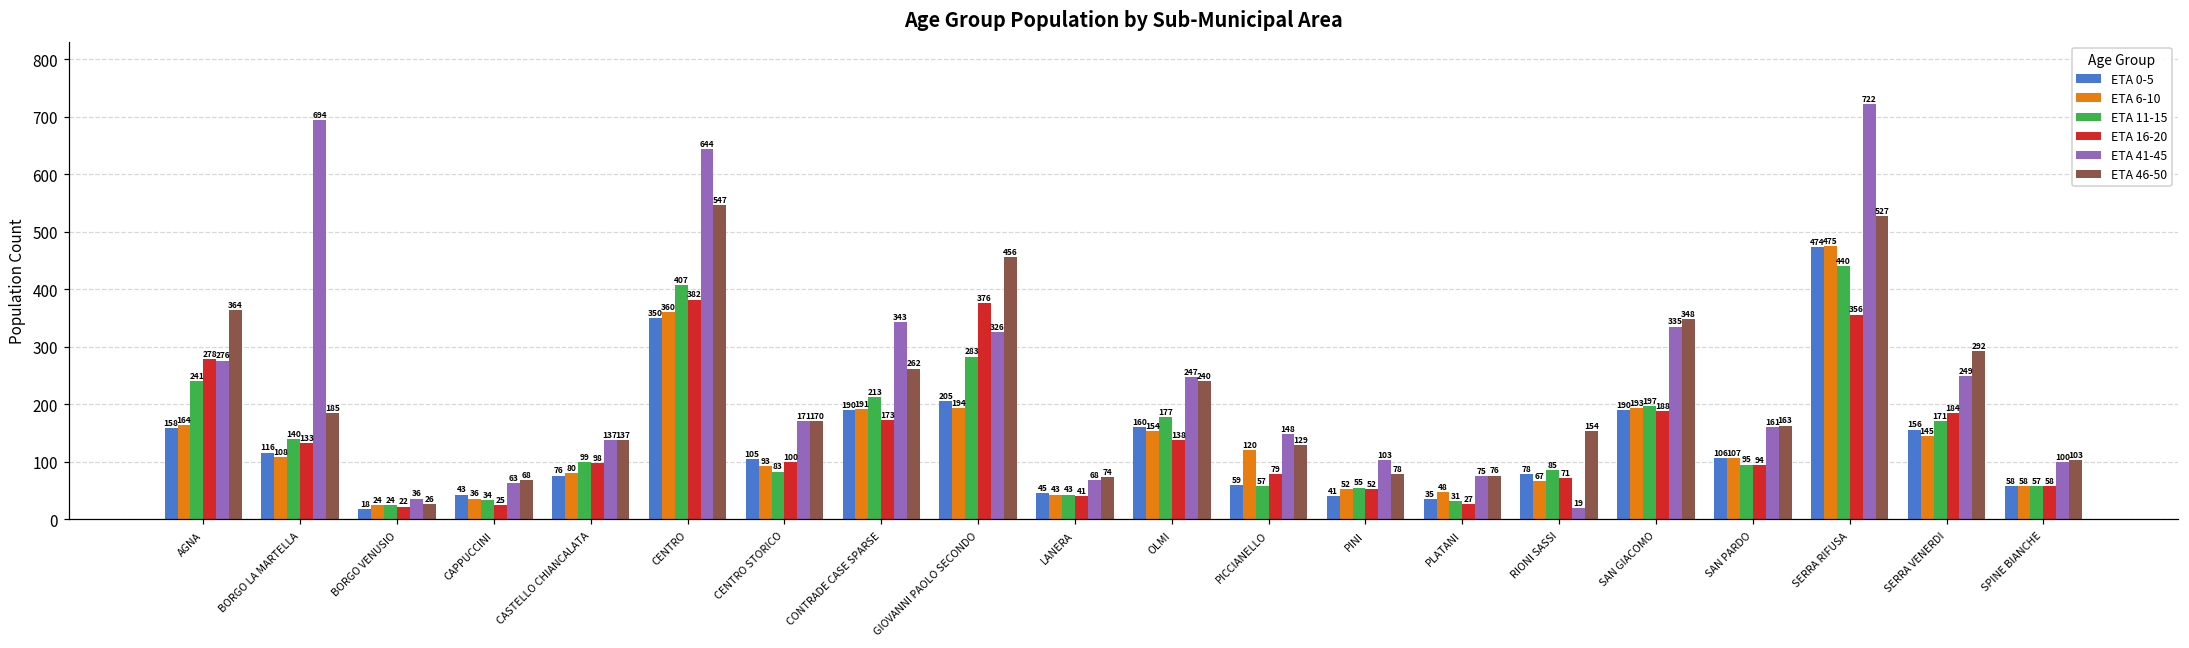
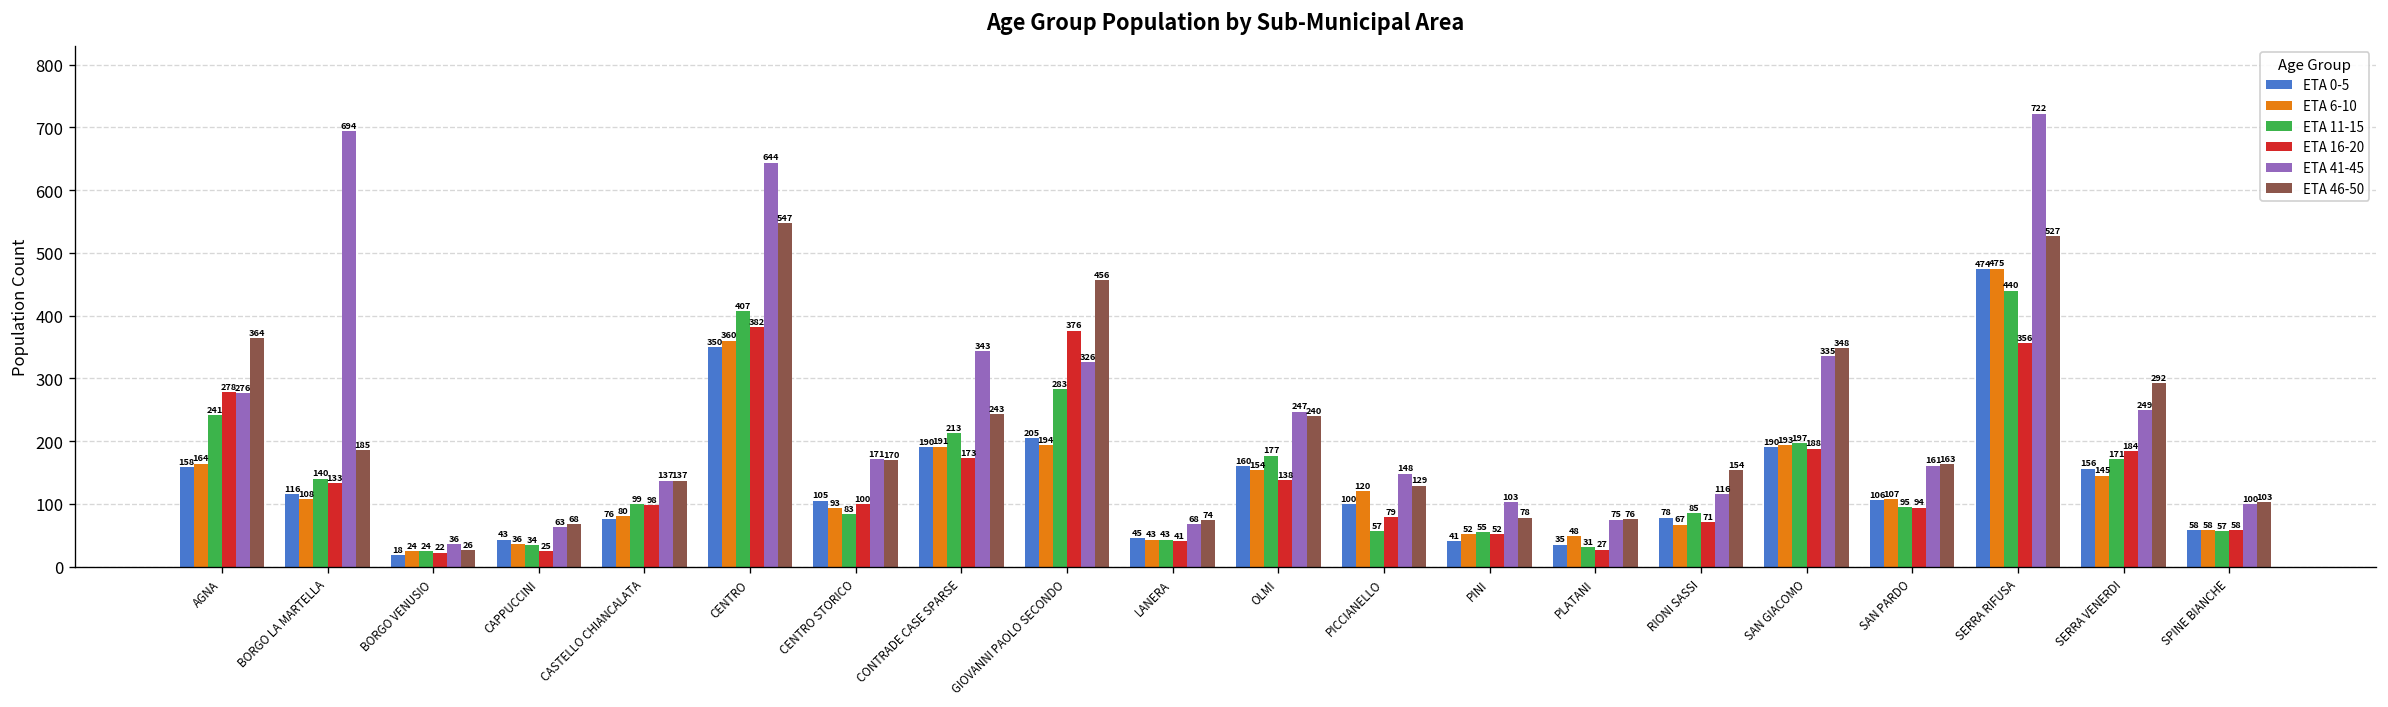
ETA 46-50, CONTRADE CASE SPARSE: 262 -> 243
ETA 0-5, PICCIANELLO: 59 -> 100
ETA 41-45, RIONI SASSI: 19 -> 116
